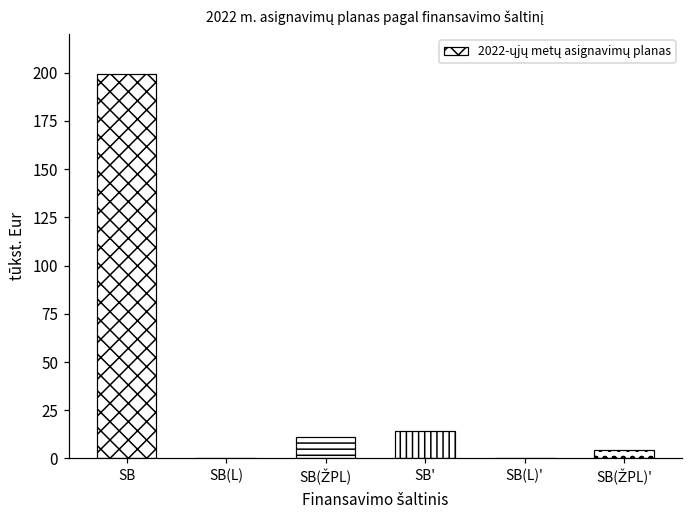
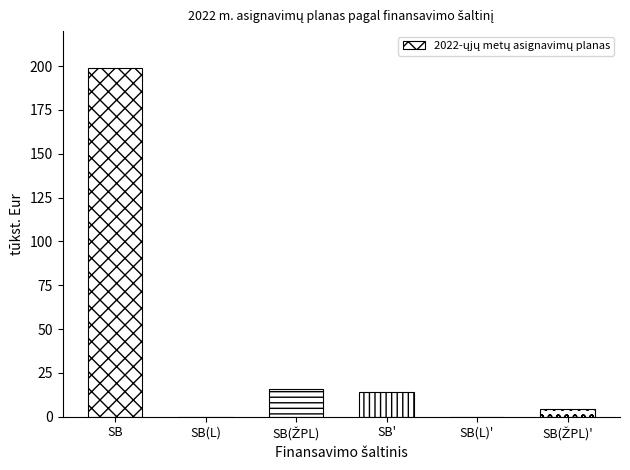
SB(ŽPL): 11 -> 16
